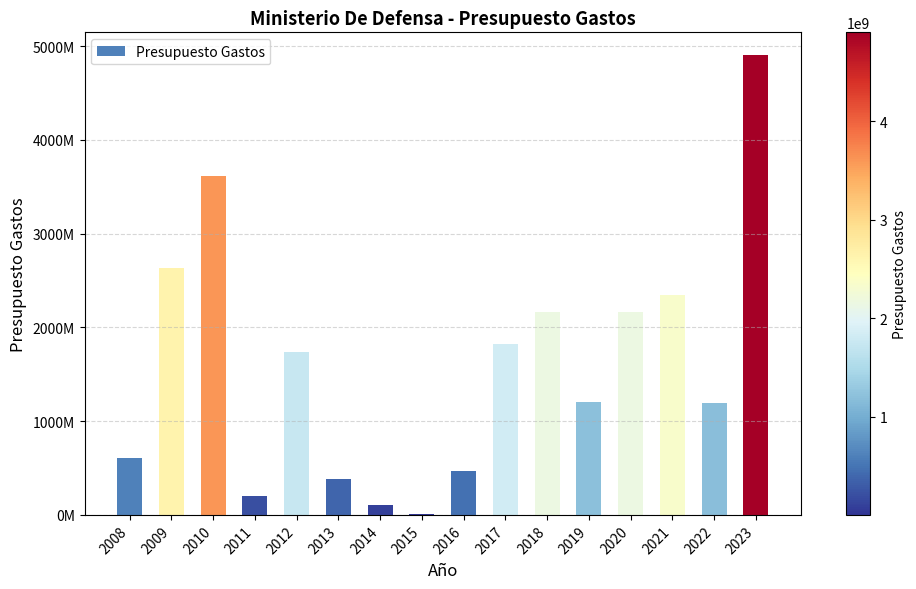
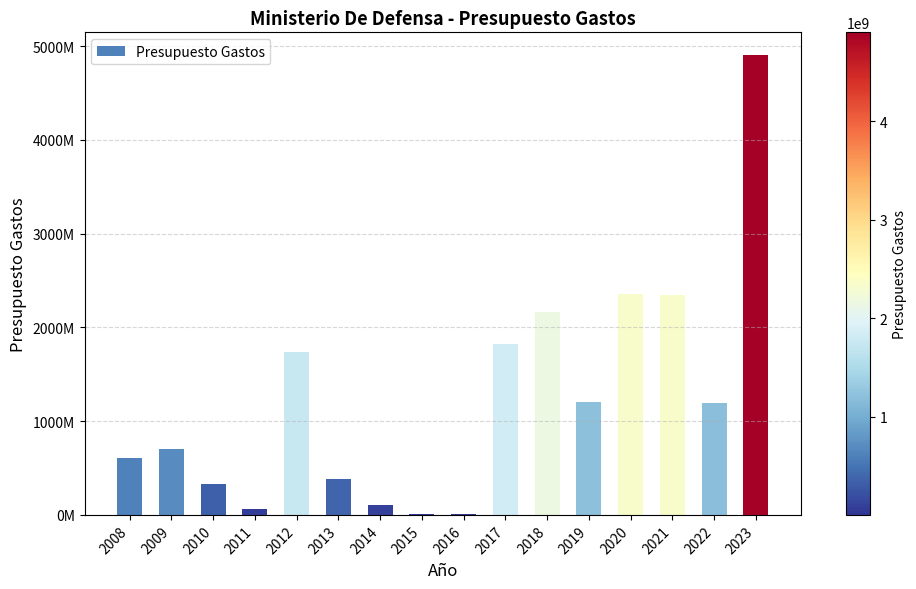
2009: 2600000000 -> 700000000
2010: 3600000000 -> 300000000
2011: 200000000 -> 100000000
2016: 500000000 -> 0
2020: 2200000000 -> 2400000000
